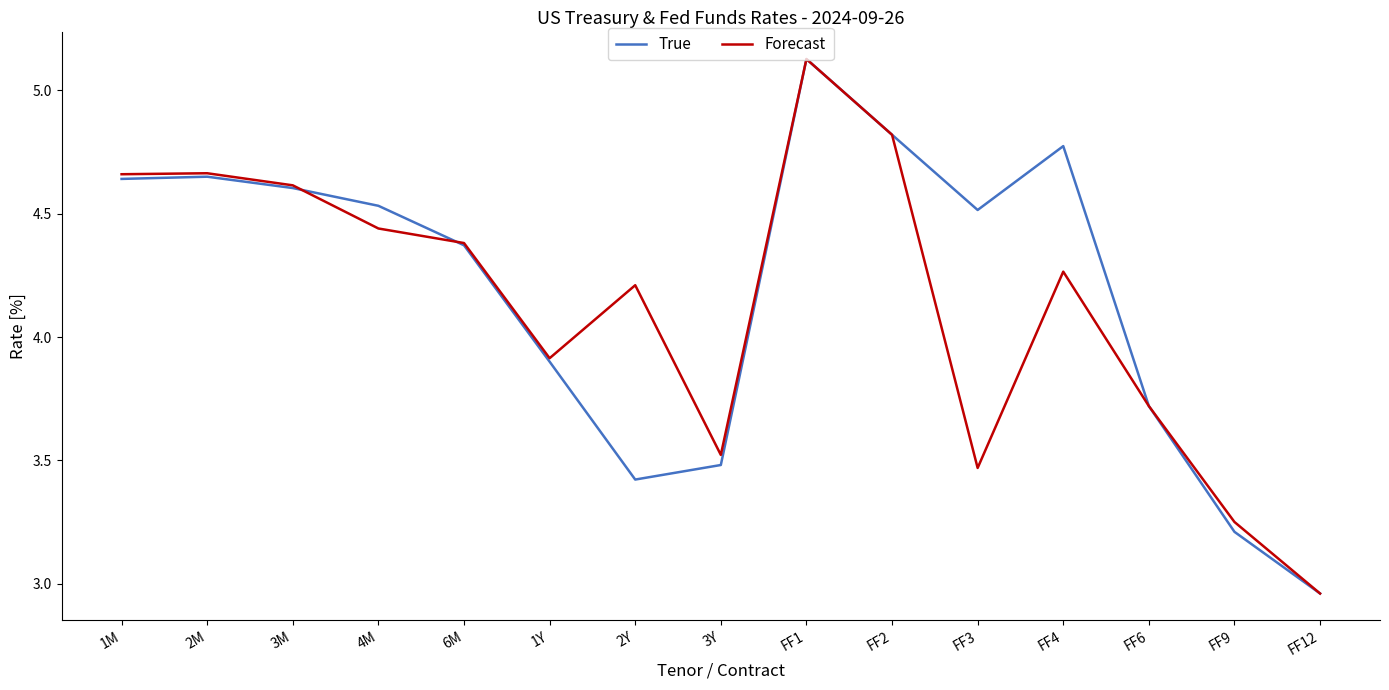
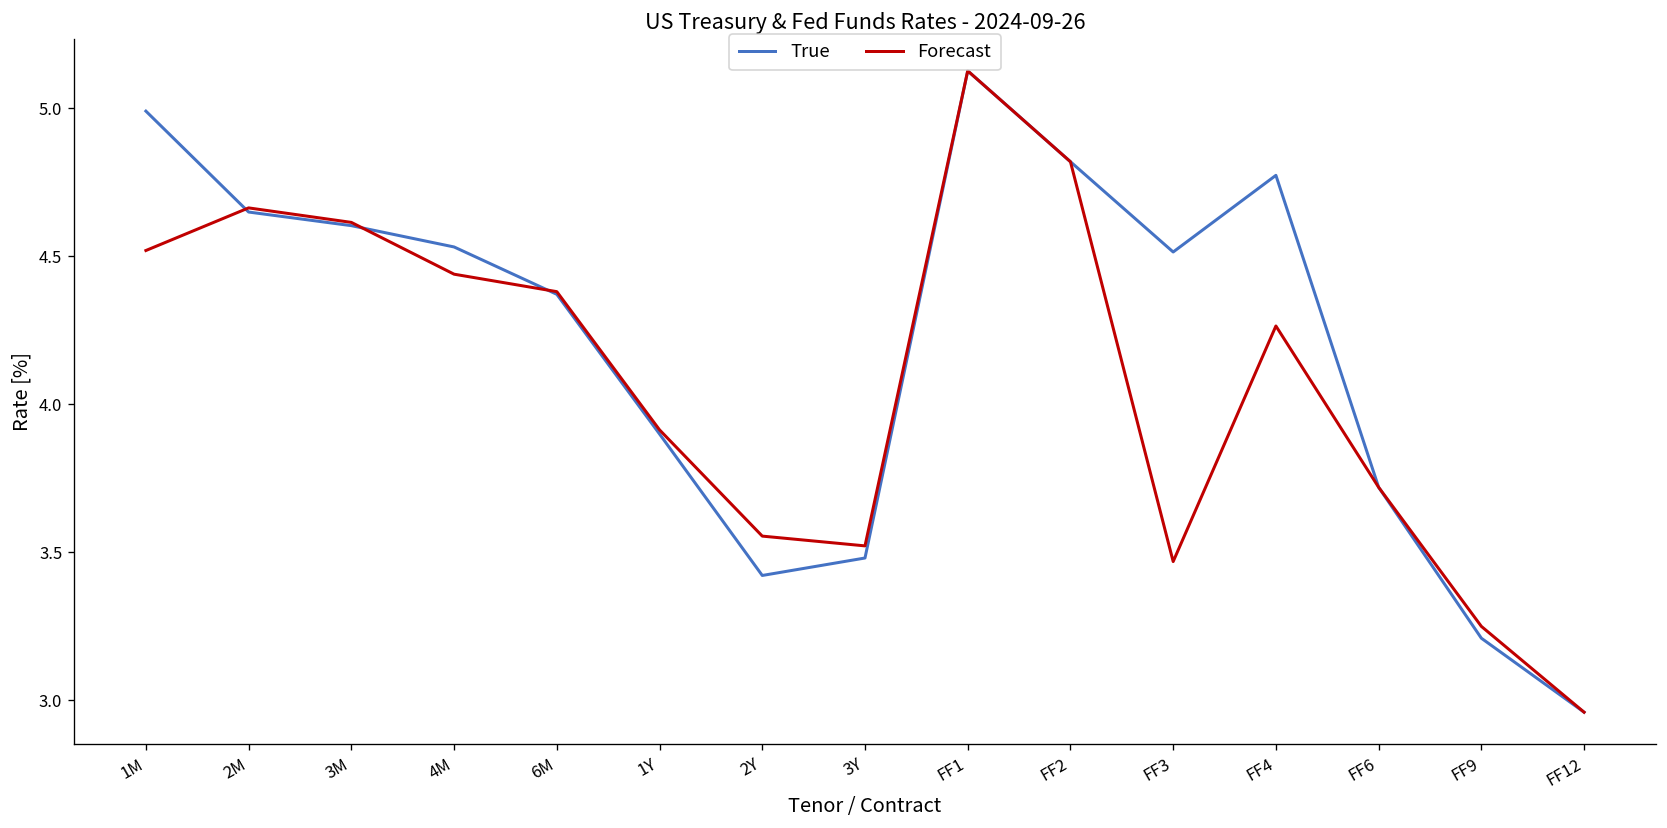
True, 1M: 4.64 -> 4.99
Forecast, 1M: 4.66 -> 4.52
Forecast, 2Y: 4.21 -> 3.56
